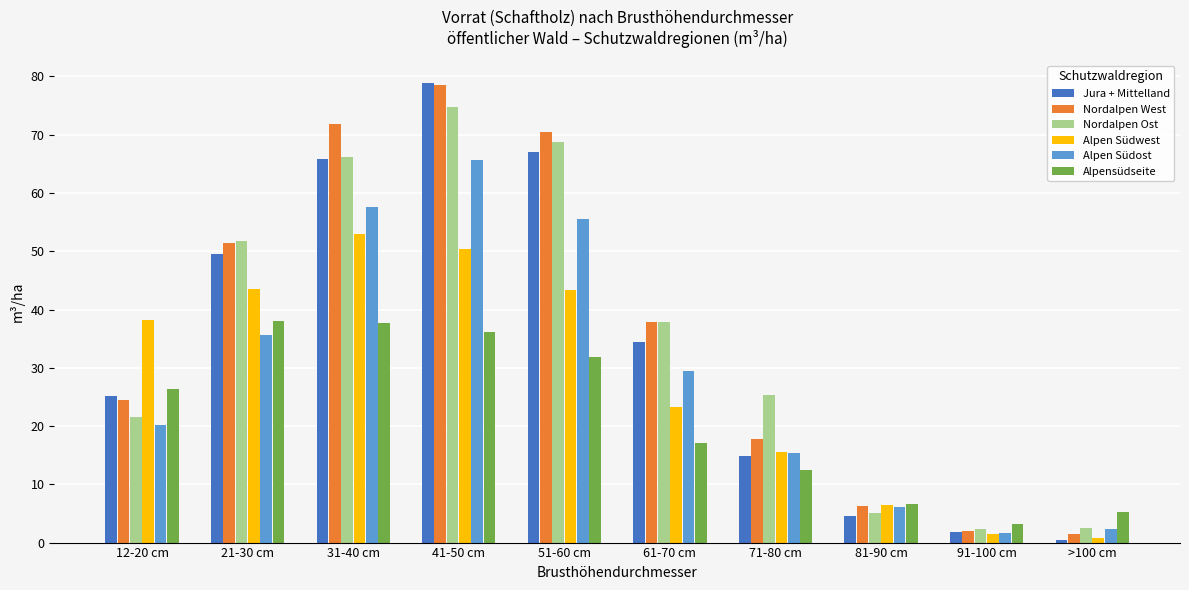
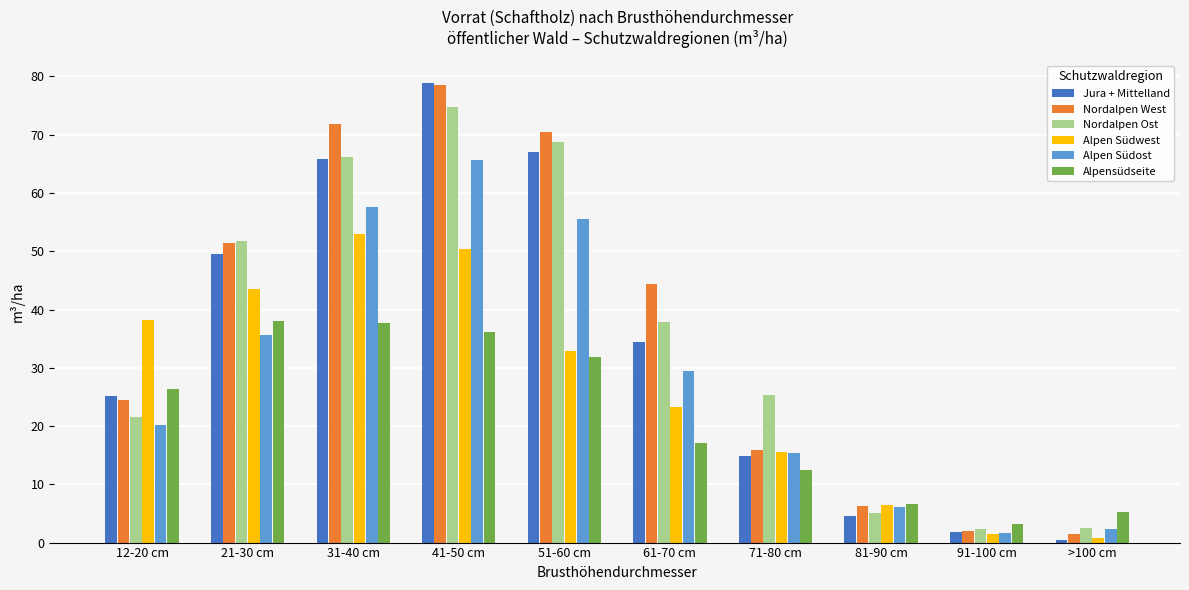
Alpen Südwest, 51-60 cm: 43 -> 33
Nordalpen West, 61-70 cm: 38 -> 44
Nordalpen West, 71-80 cm: 18 -> 16
